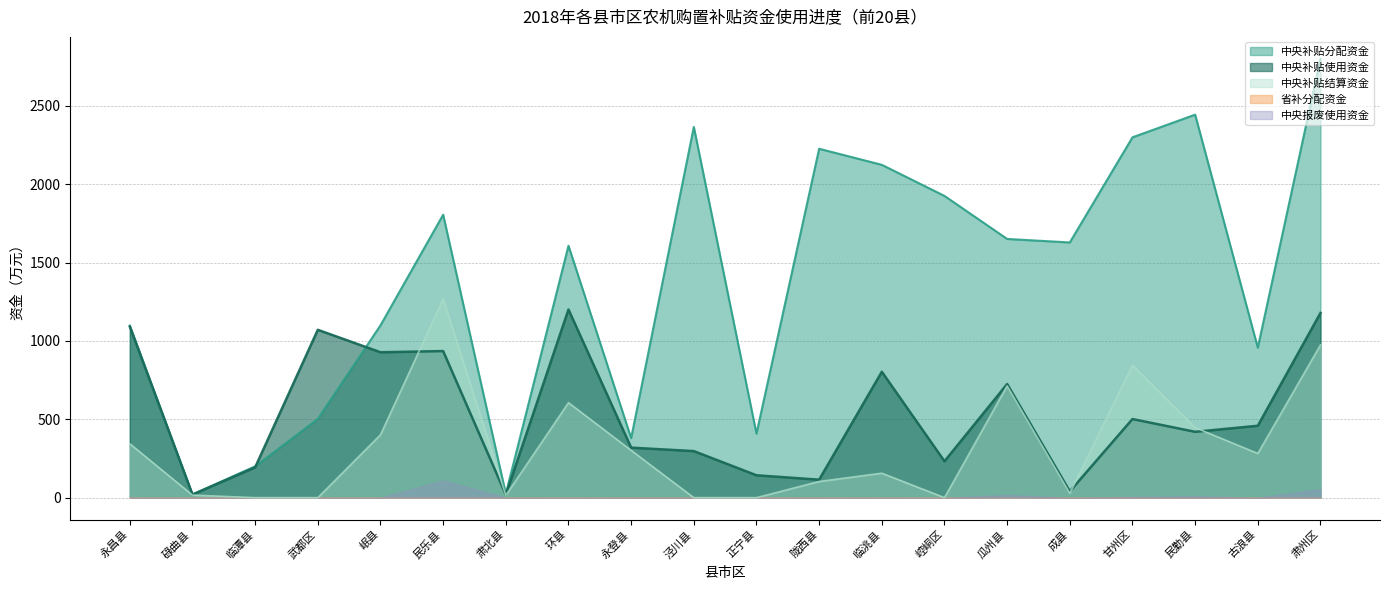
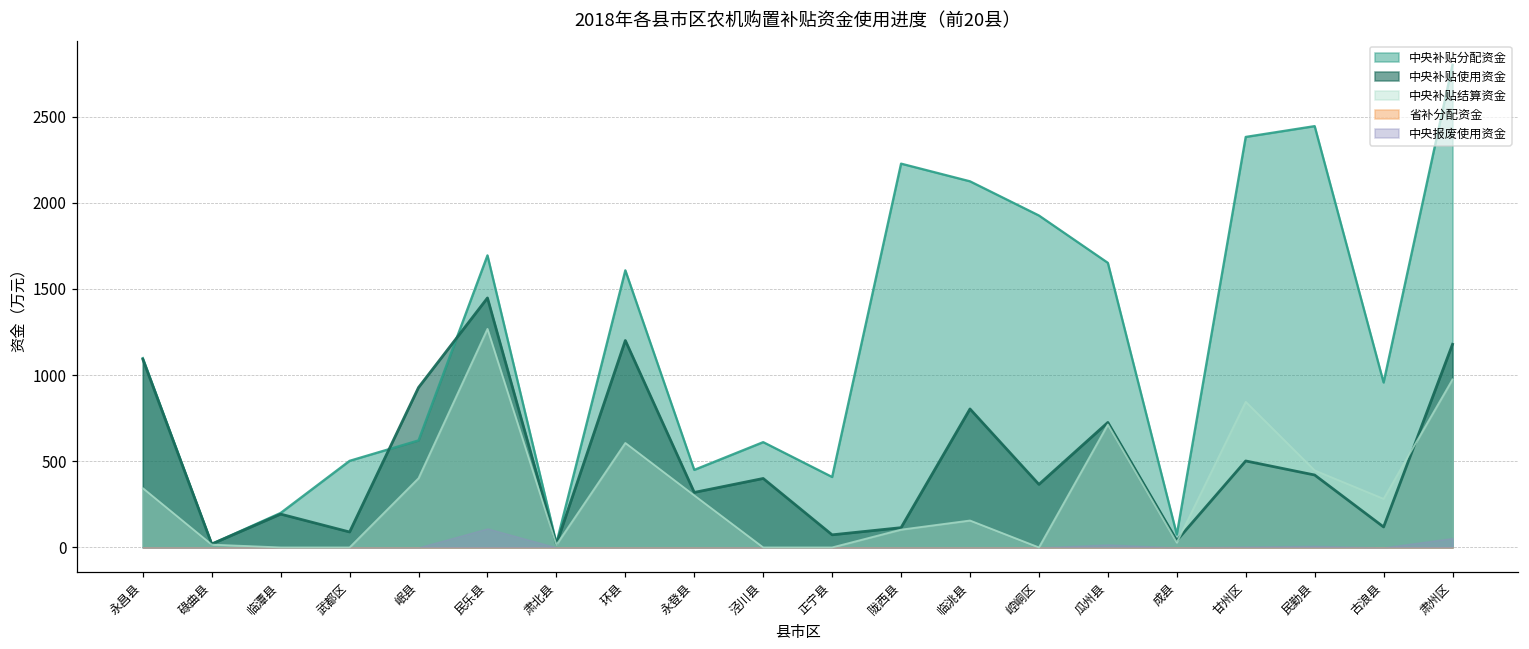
中央补贴使用资金, 武都区: 1070 -> 90
中央补贴分配资金, 岷县: 1100 -> 620
中央补贴分配资金, 民乐县: 1810 -> 1690
中央补贴使用资金, 民乐县: 940 -> 1450
中央补贴分配资金, 永登县: 380 -> 450
中央补贴分配资金, 泾川县: 2370 -> 610
中央补贴使用资金, 泾川县: 300 -> 400
中央补贴使用资金, 正宁县: 140 -> 70
中央补贴使用资金, 崆峒区: 230 -> 370
中央补贴分配资金, 成县: 1630 -> 70
中央补贴分配资金, 甘州区: 2300 -> 2380
中央补贴使用资金, 古浪县: 460 -> 120
